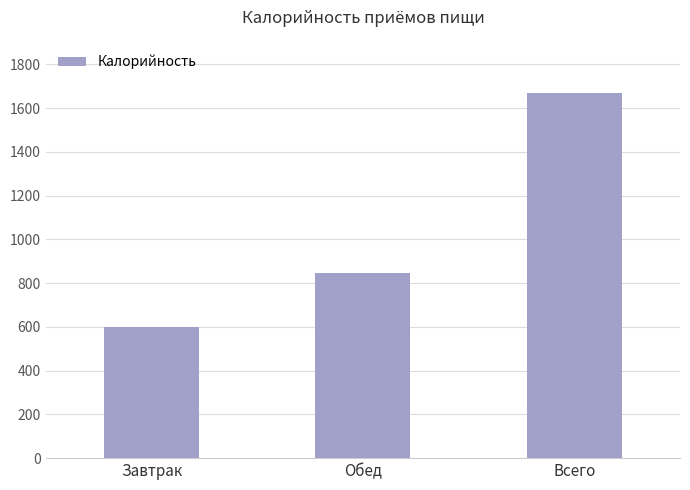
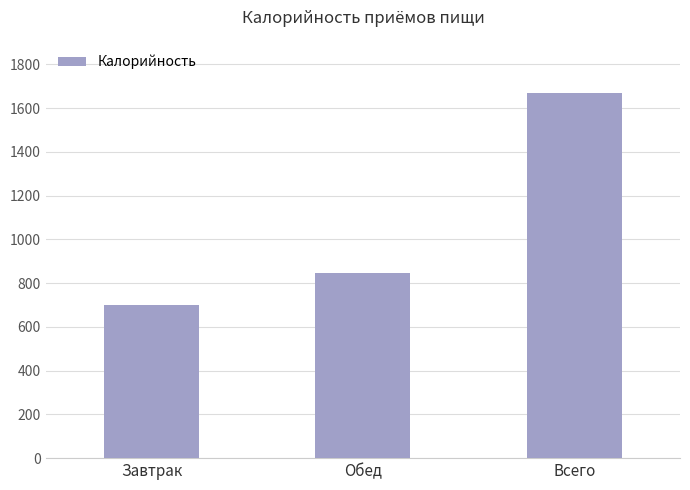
Завтрак: 600 -> 700
